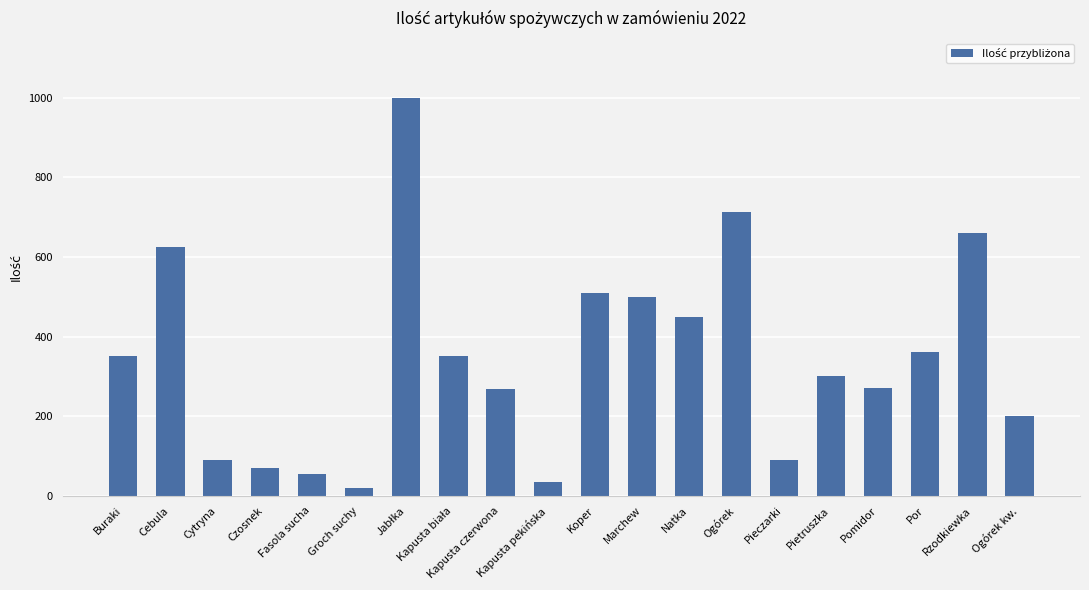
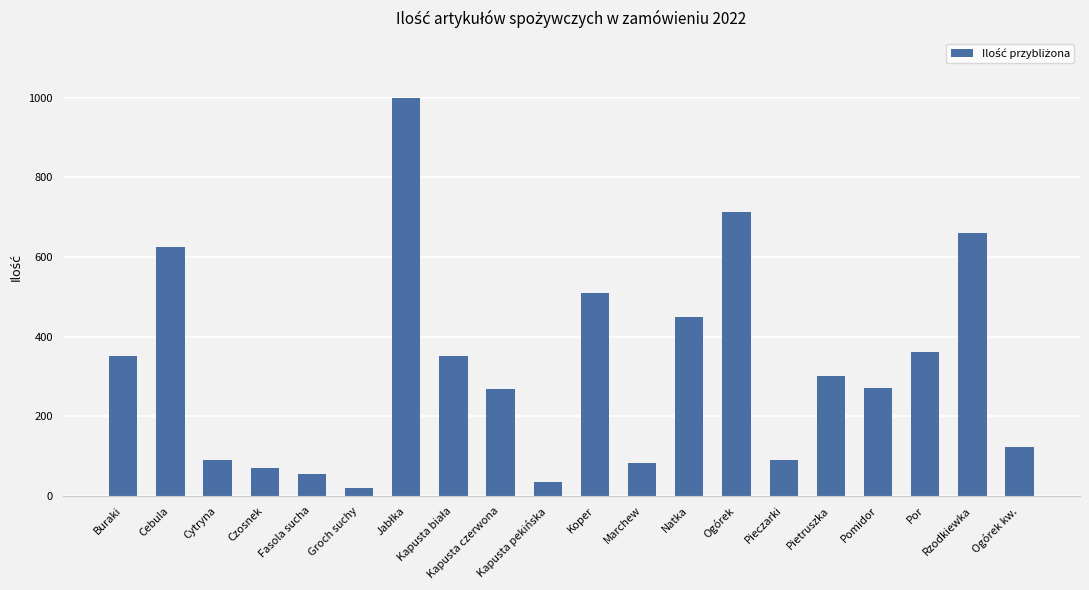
Marchew: 500 -> 80
Ogórek kw.: 200 -> 120
